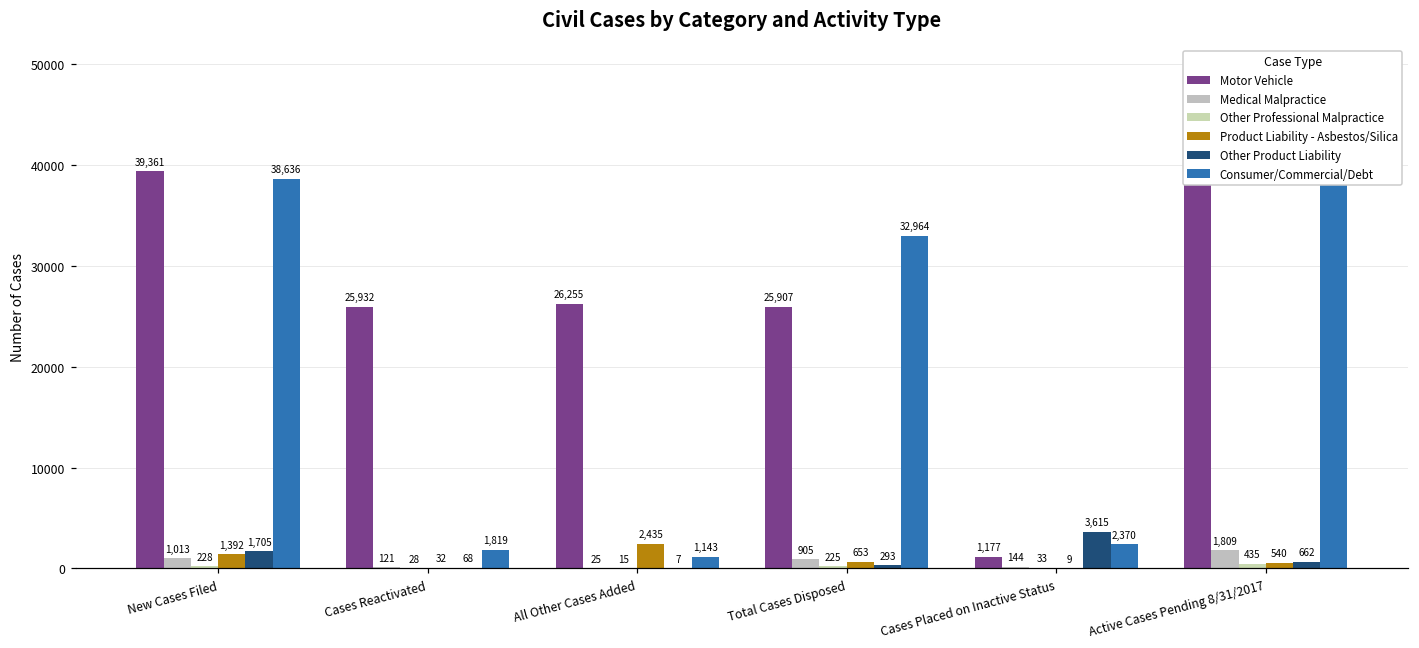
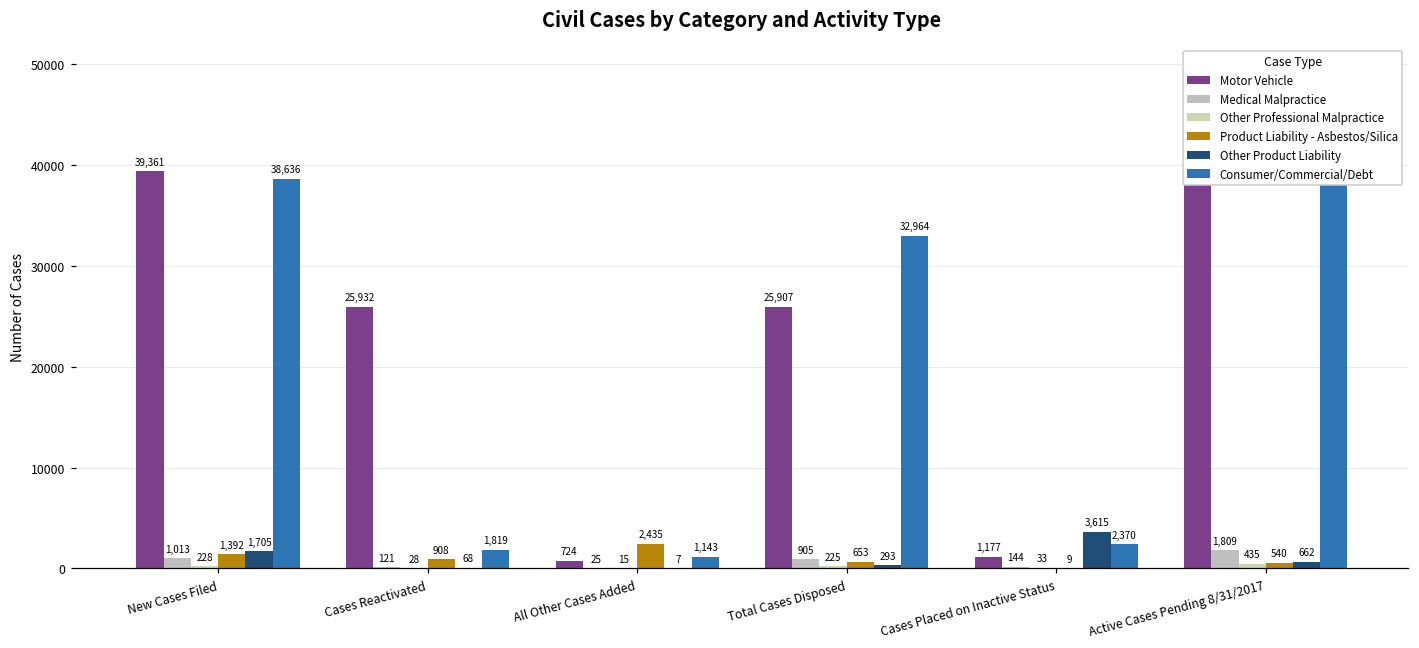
Product Liability - Asbestos/Silica, Cases Reactivated: 32 -> 908
Motor Vehicle, All Other Cases Added: 26,255 -> 724
